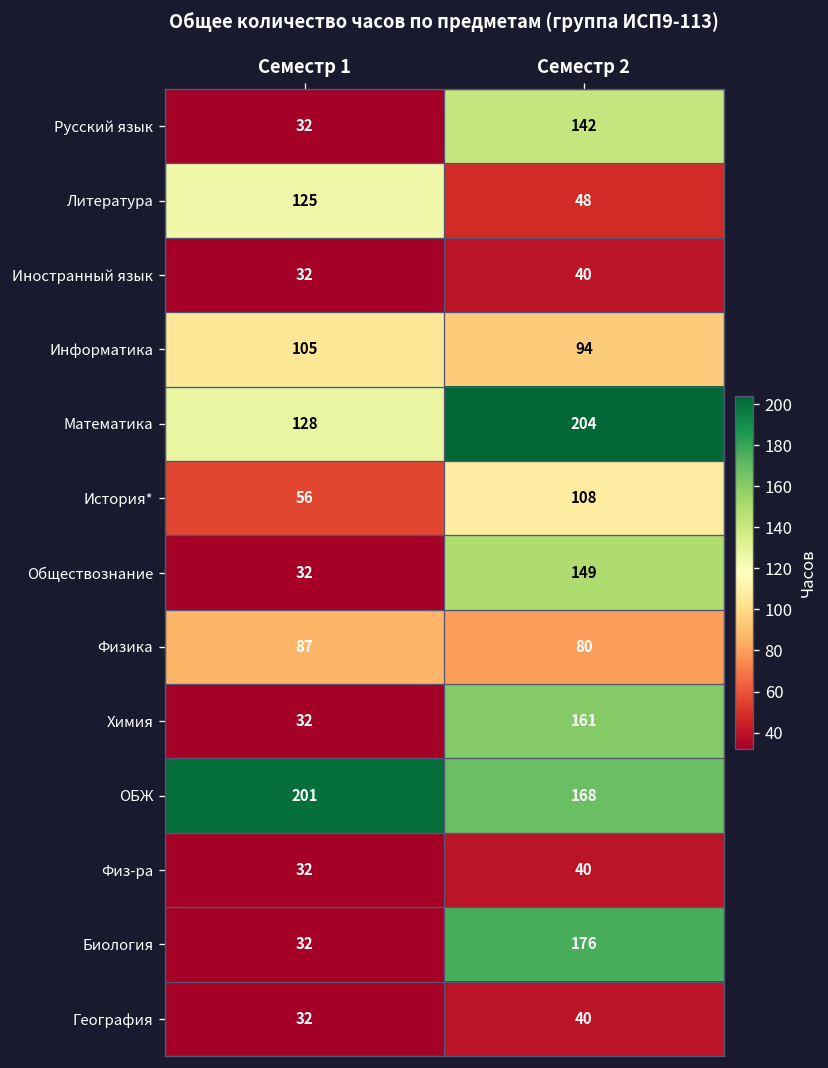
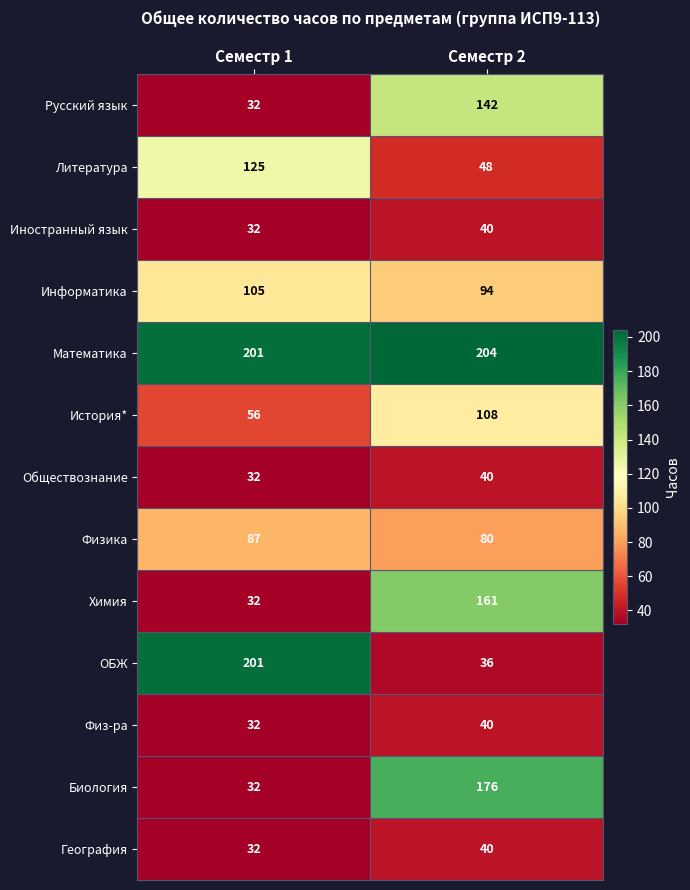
Математика, Семестр 1: 128 -> 201
Обществознание, Семестр 2: 149 -> 40
ОБЖ, Семестр 2: 168 -> 36
